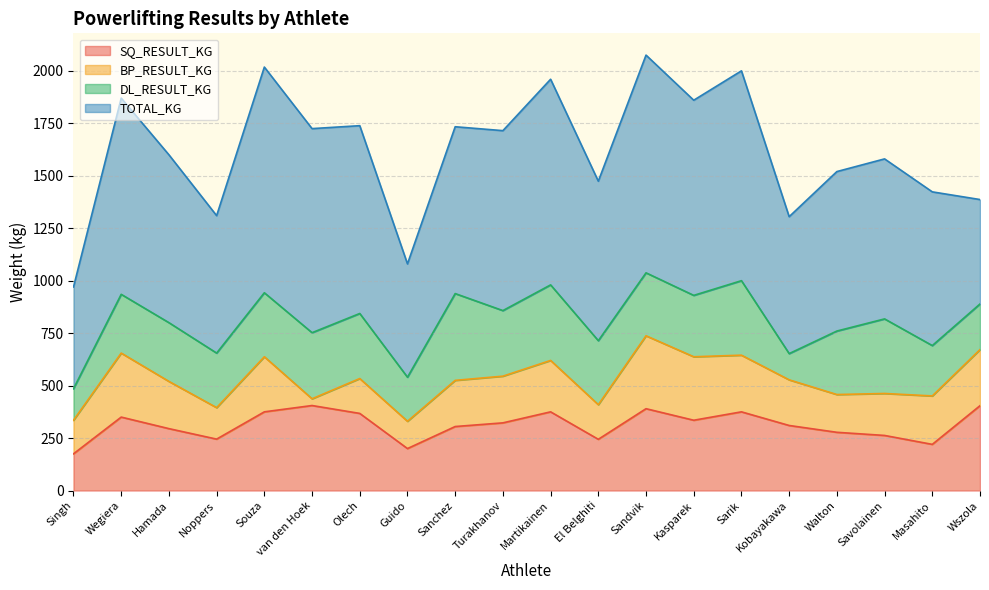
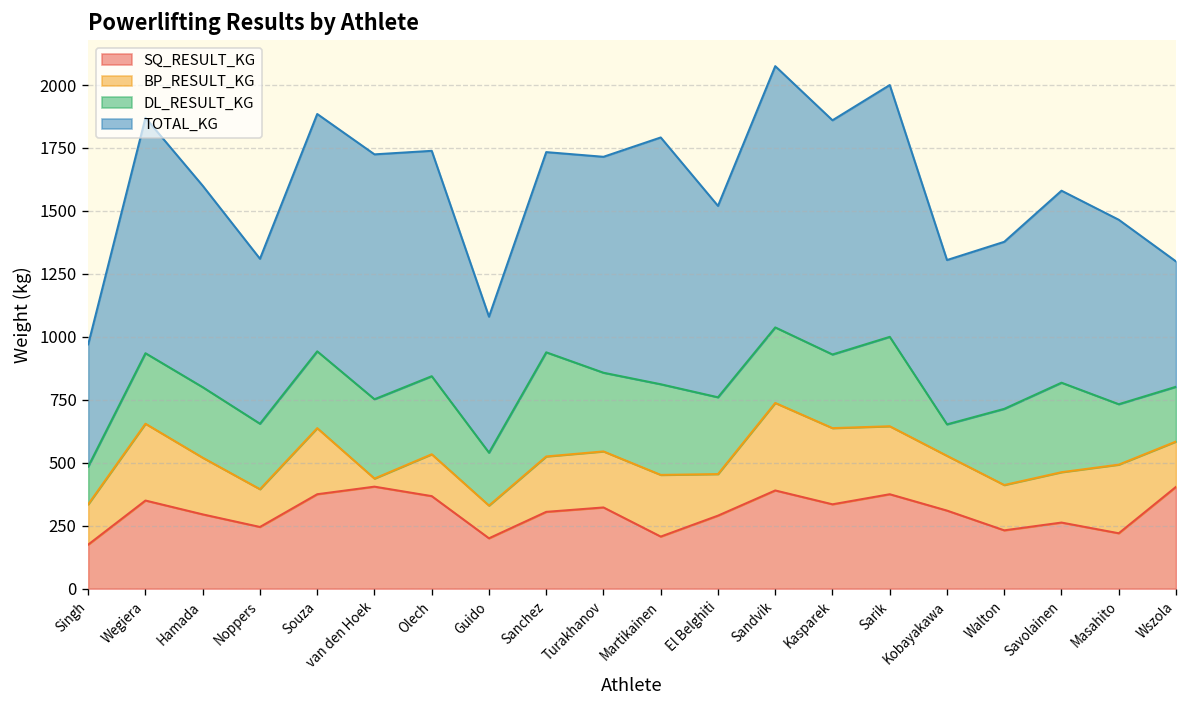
TOTAL_KG, Souza: 1080 -> 940
SQ_RESULT_KG, Martikainen: 380 -> 210
SQ_RESULT_KG, El Belghiti: 240 -> 290
SQ_RESULT_KG, Walton: 280 -> 230
TOTAL_KG, Walton: 760 -> 660
BP_RESULT_KG, Masahito: 230 -> 270
BP_RESULT_KG, Wszola: 270 -> 180
